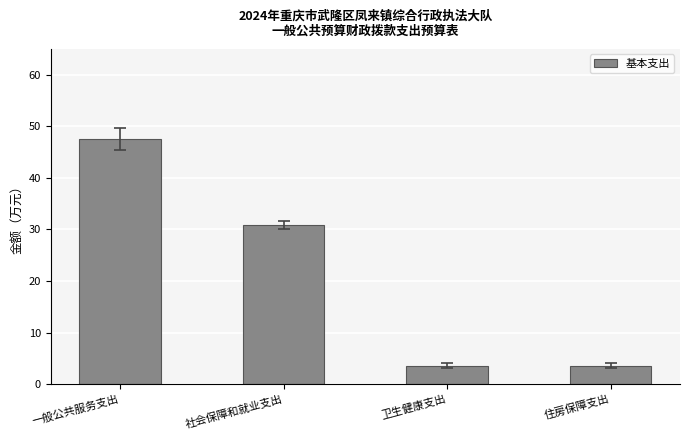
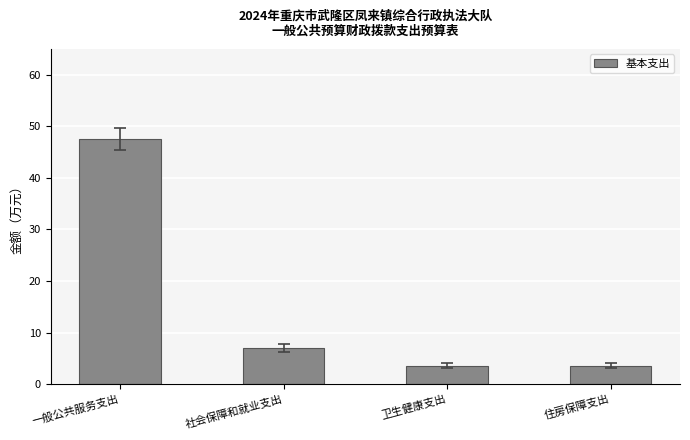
基本支出, 社会保障和就业支出: 31 -> 7
